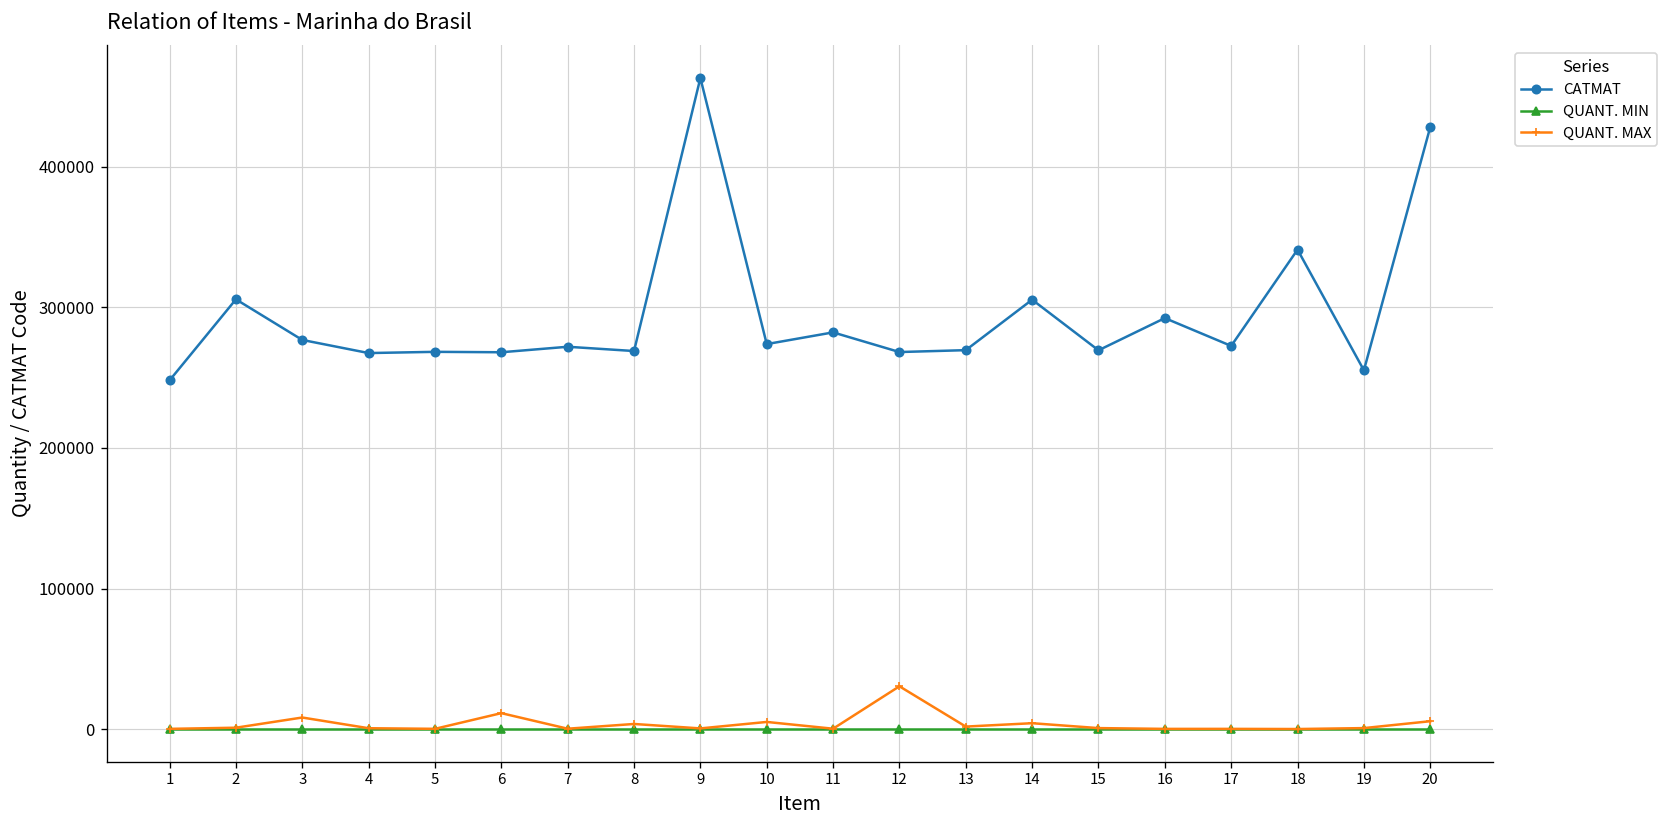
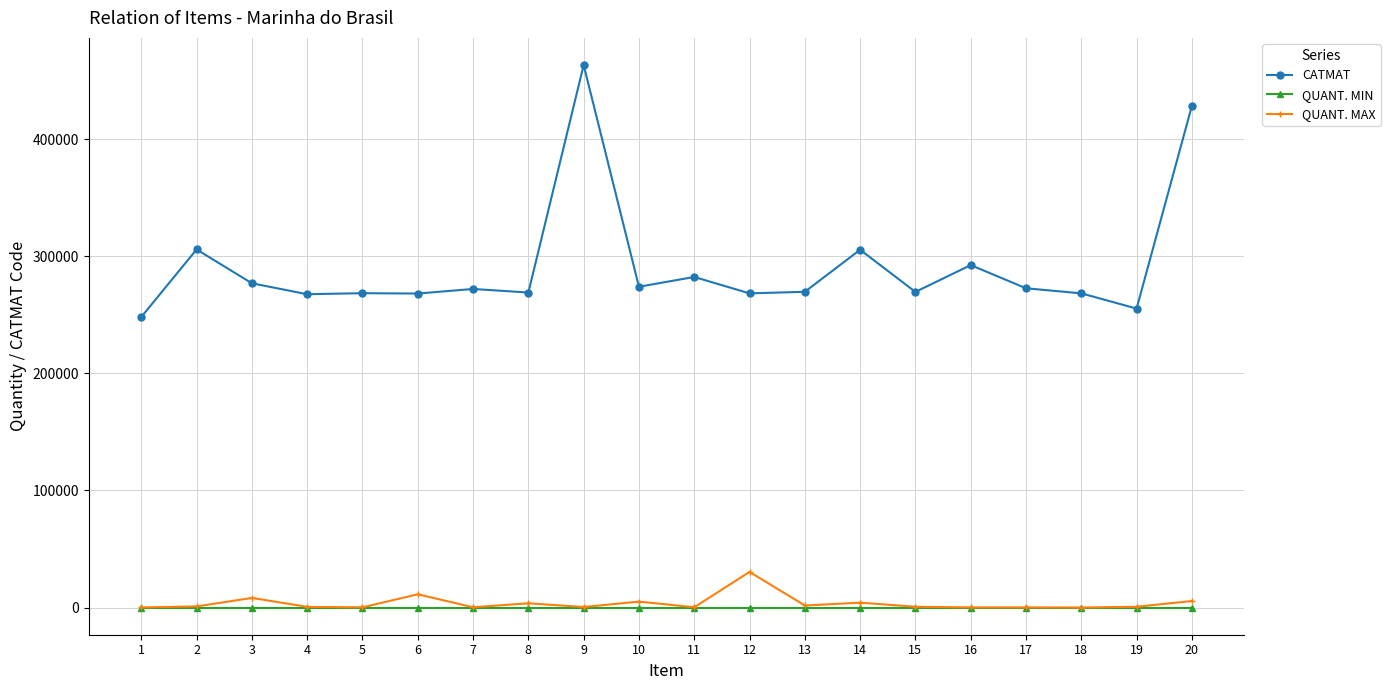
CATMAT, 18: 341000 -> 268000
